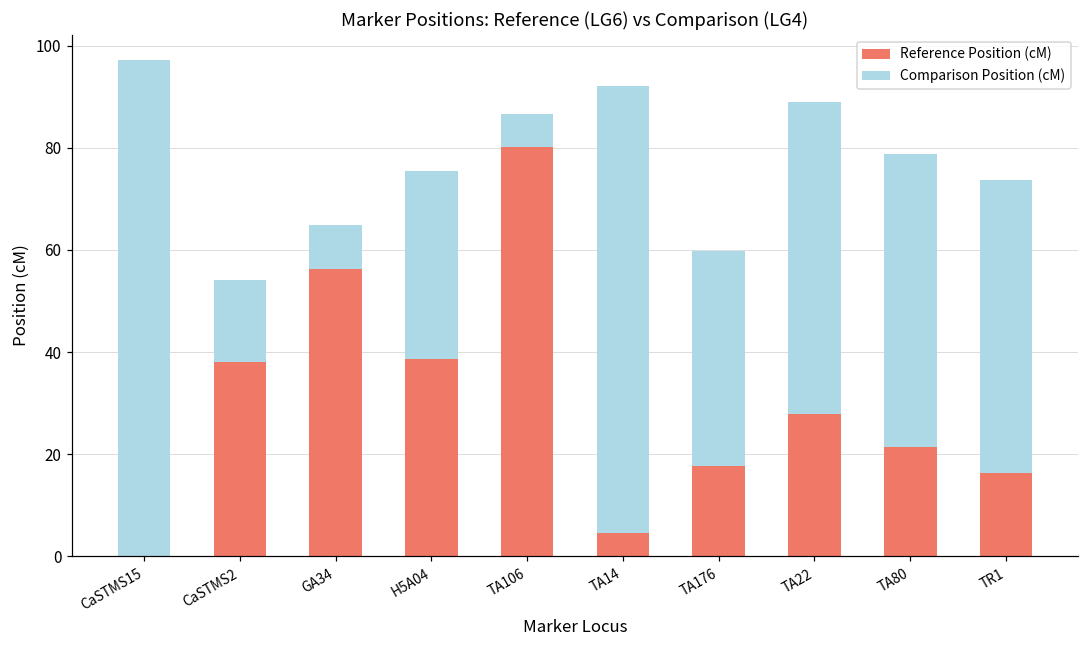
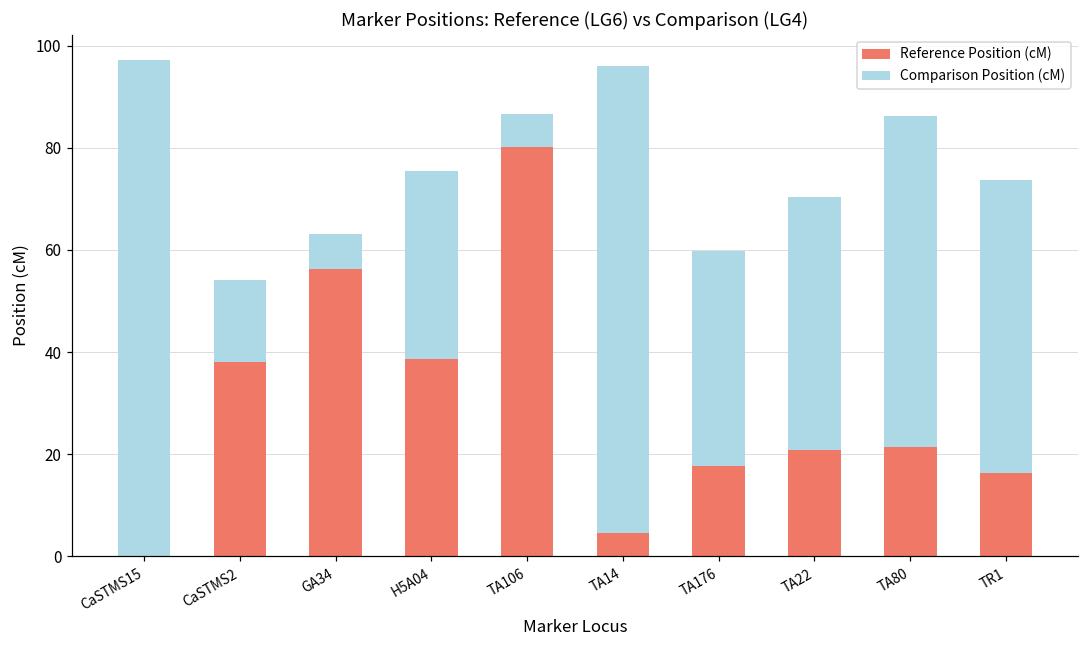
Comparison Position (cM), GA34: 9 -> 7
Comparison Position (cM), TA14: 88 -> 91
Reference Position (cM), TA22: 28 -> 21
Comparison Position (cM), TA22: 61 -> 50
Comparison Position (cM), TA80: 57 -> 65
